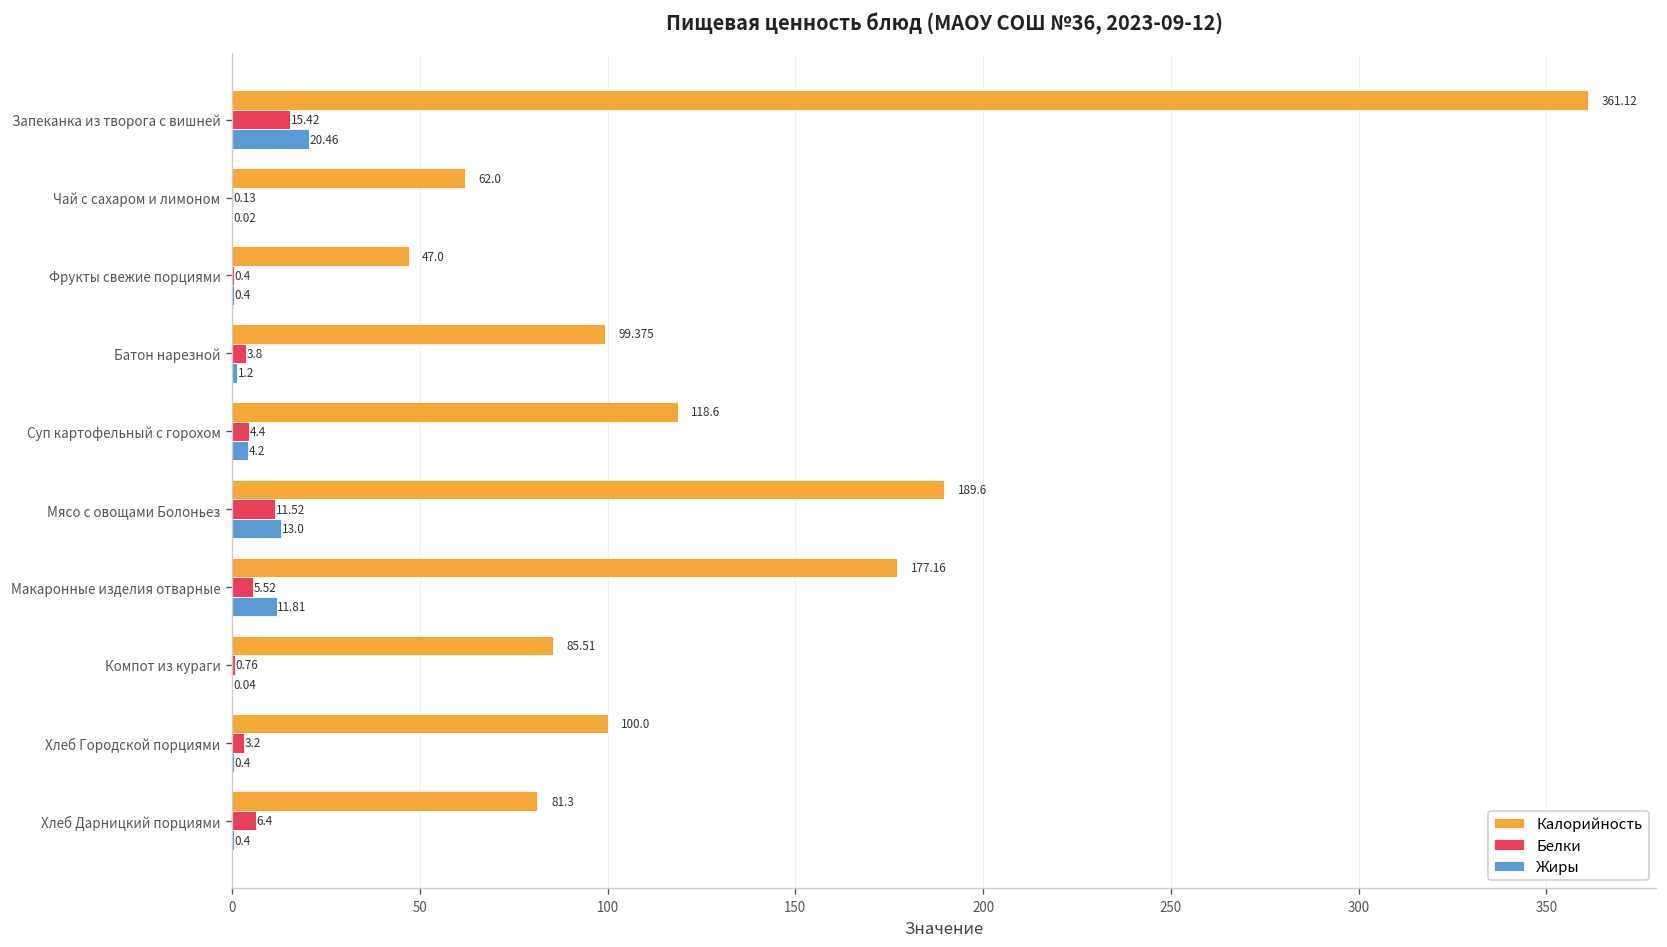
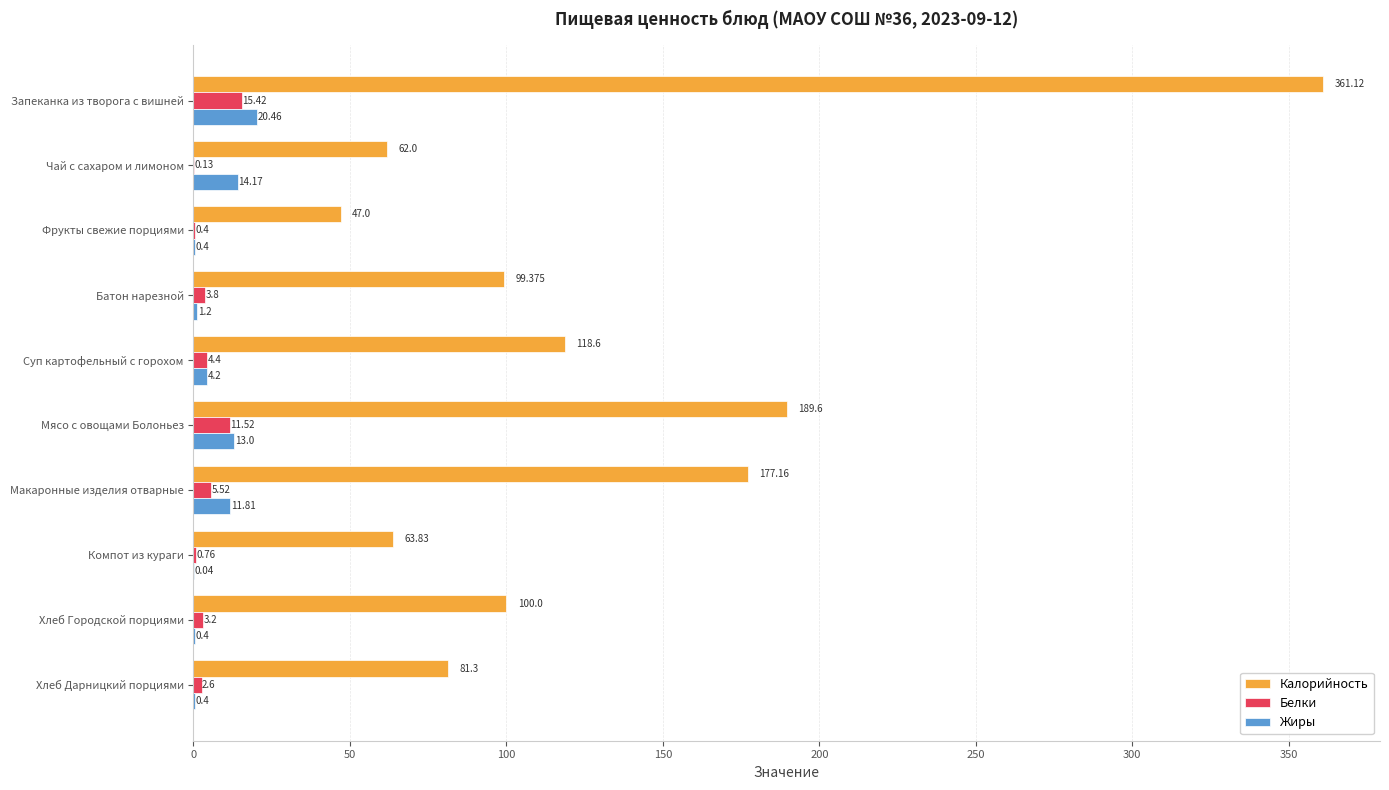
Жиры, Чай с сахаром и лимоном: 0.02 -> 14.17
Калорийность, Компот из кураги: 85.51 -> 63.83
Белки, Хлеб Дарницкий порциями: 6.4 -> 2.6
